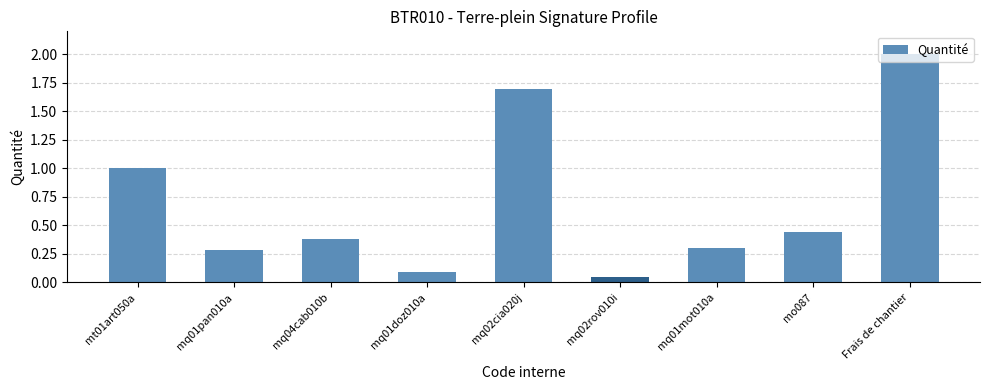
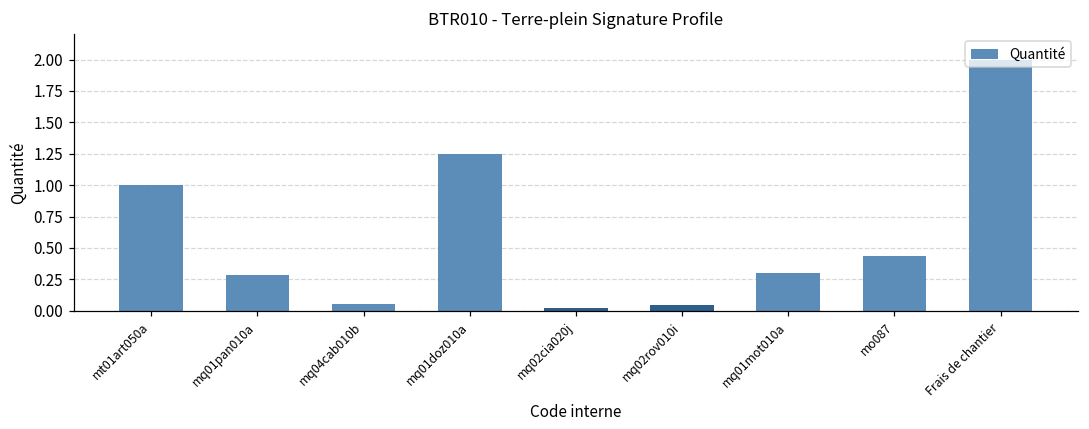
mq04cab010b: 0.38 -> 0.05
mq01doz010a: 0.09 -> 1.25
mq02cia020j: 1.69 -> 0.02
